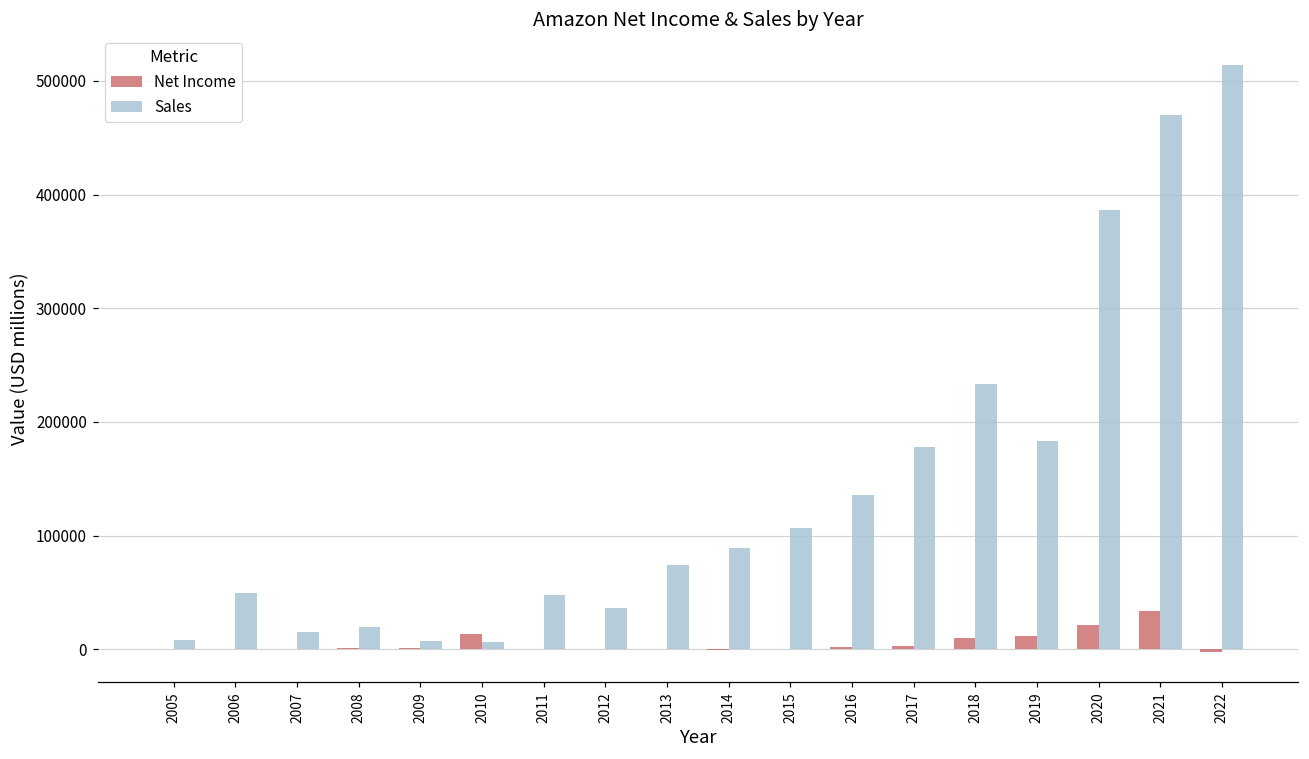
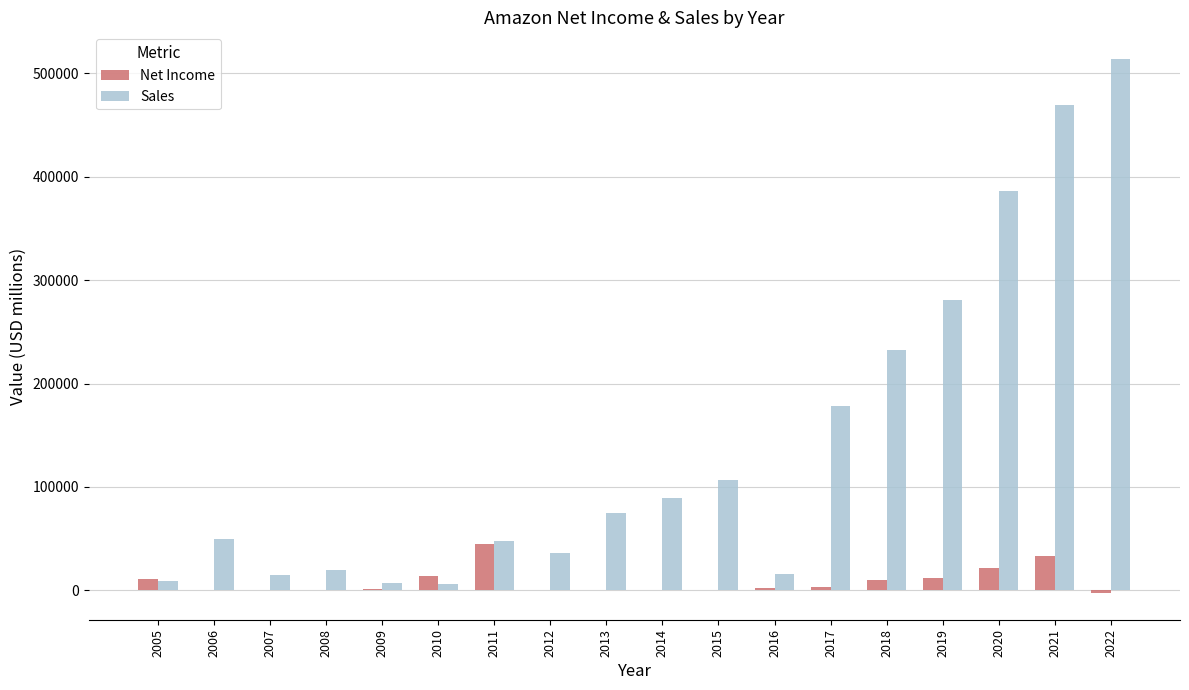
Net Income, 2005: 0 -> 11000
Net Income, 2011: 1000 -> 44000
Sales, 2016: 136000 -> 15000
Sales, 2019: 183000 -> 281000
